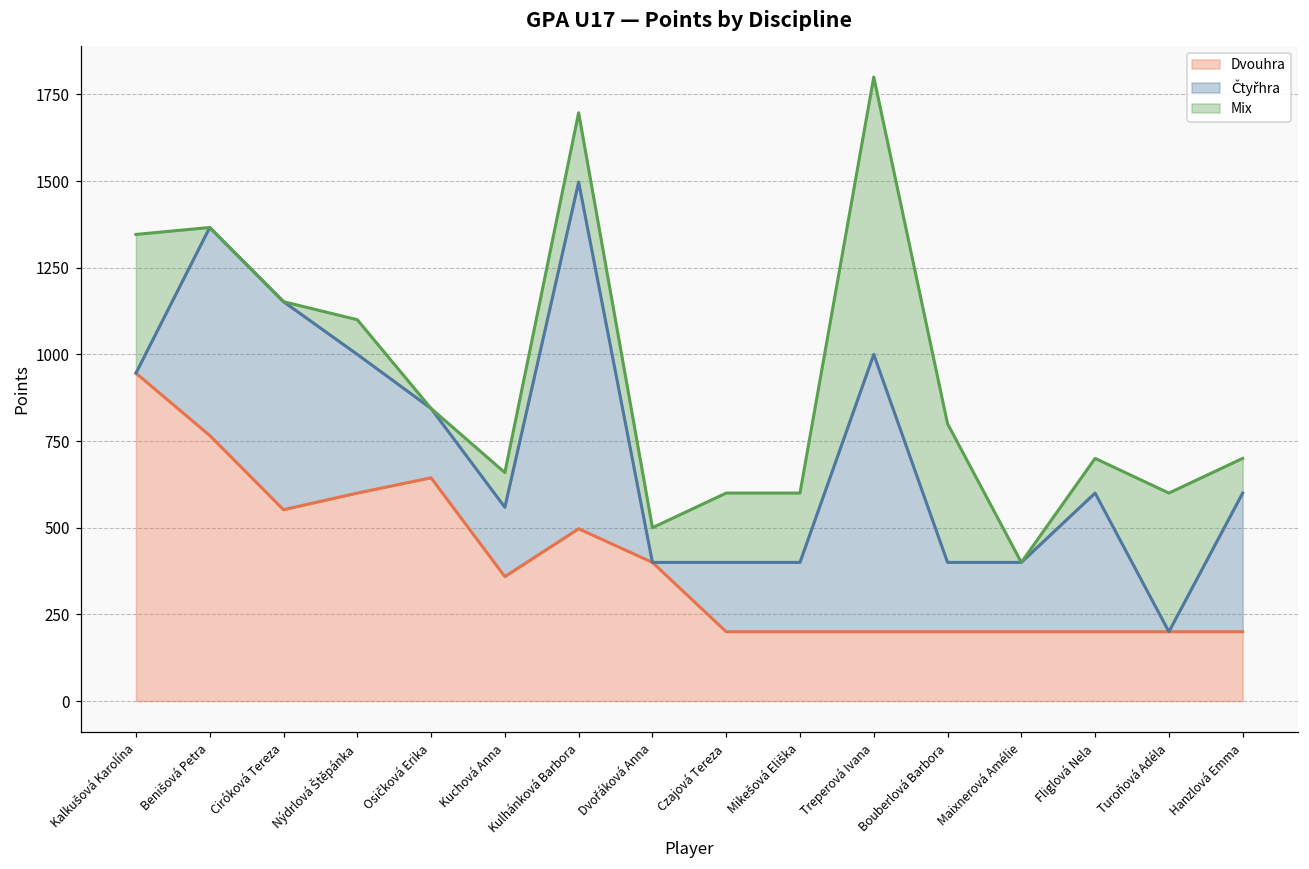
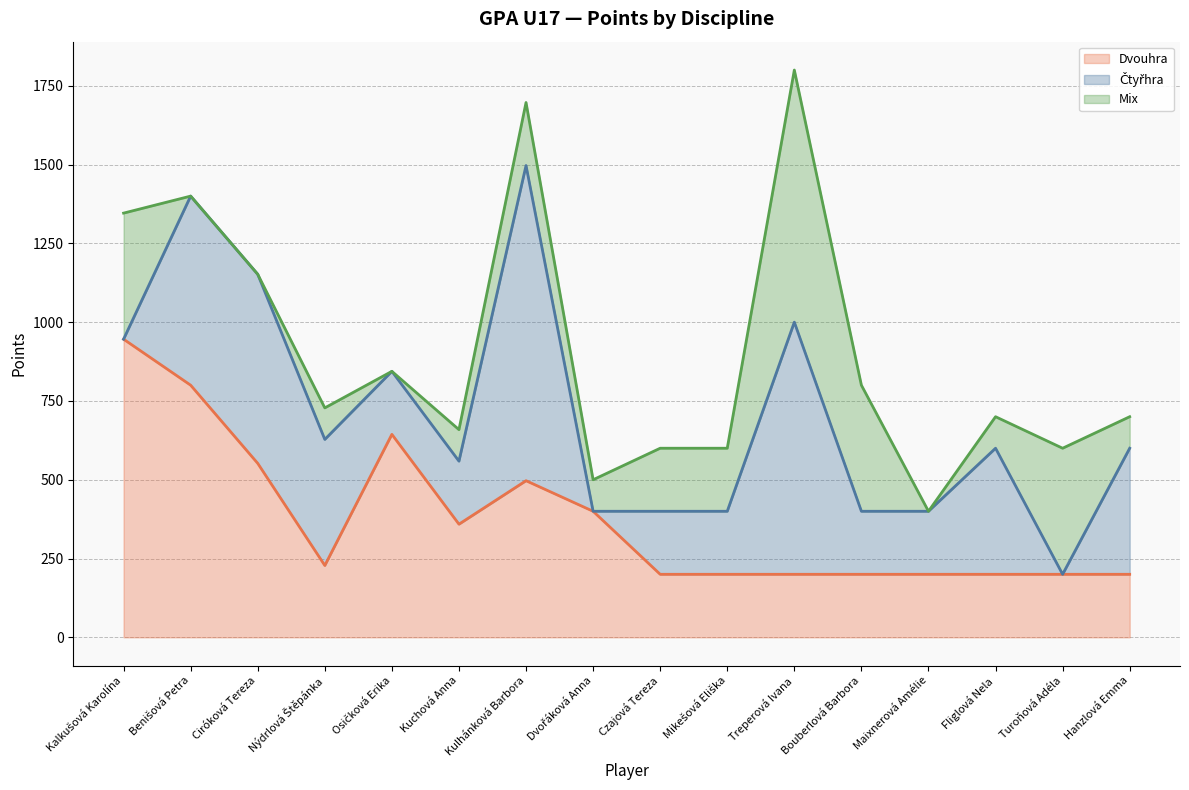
Dvouhra, Benišová Petra: 770 -> 800
Dvouhra, Nýdrlová Štěpánka: 600 -> 230
